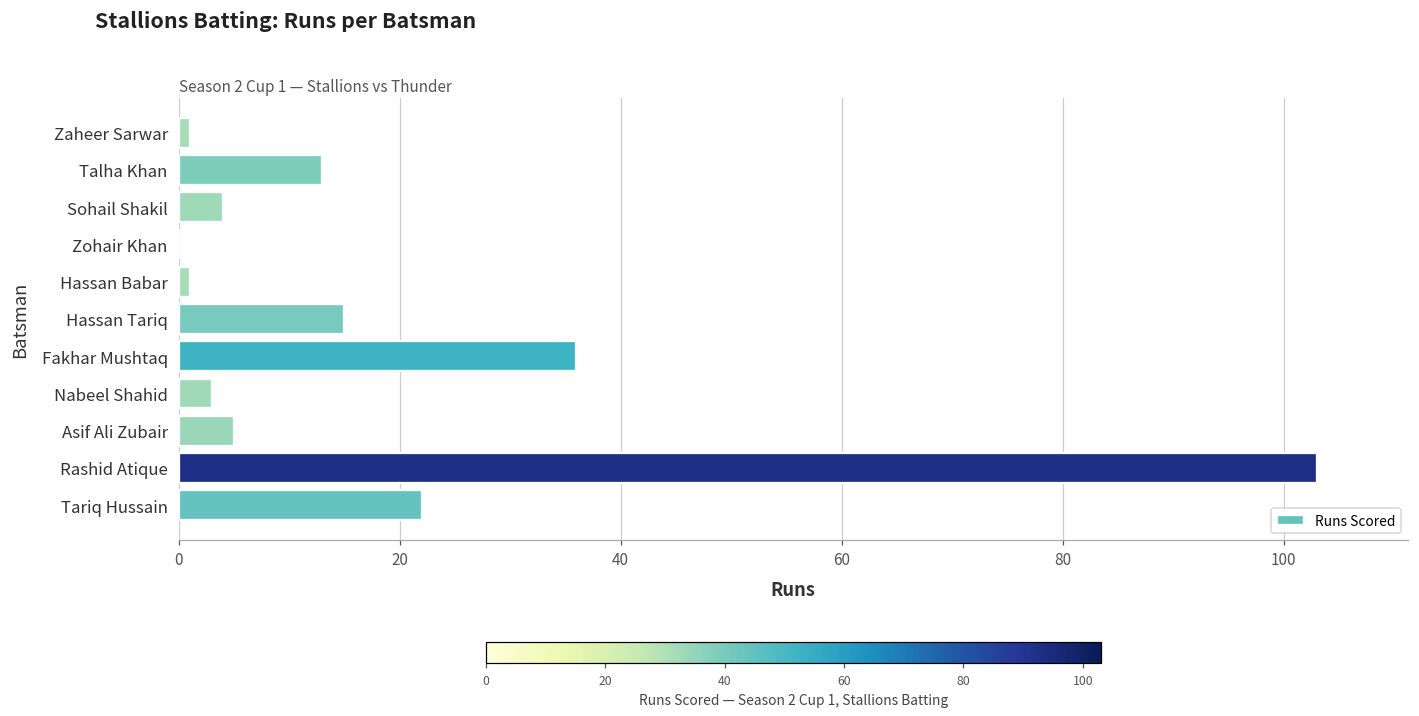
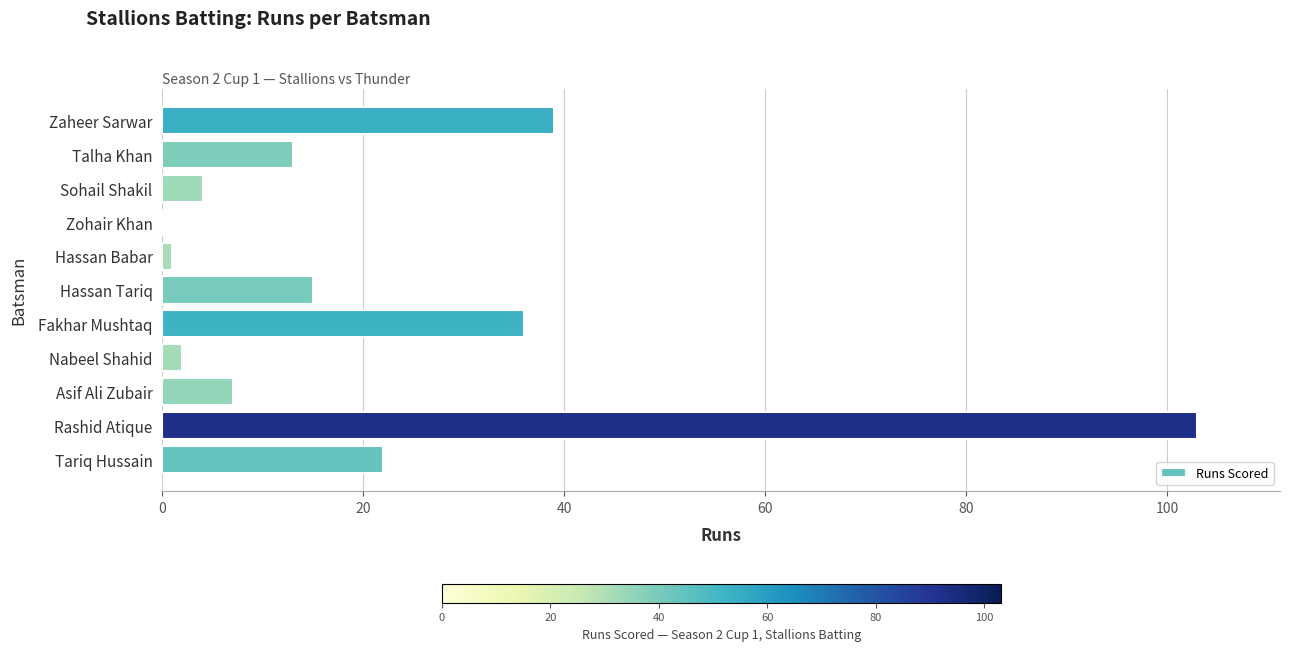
Zaheer Sarwar: 1 -> 39
Nabeel Shahid: 3 -> 2
Asif Ali Zubair: 5 -> 7
